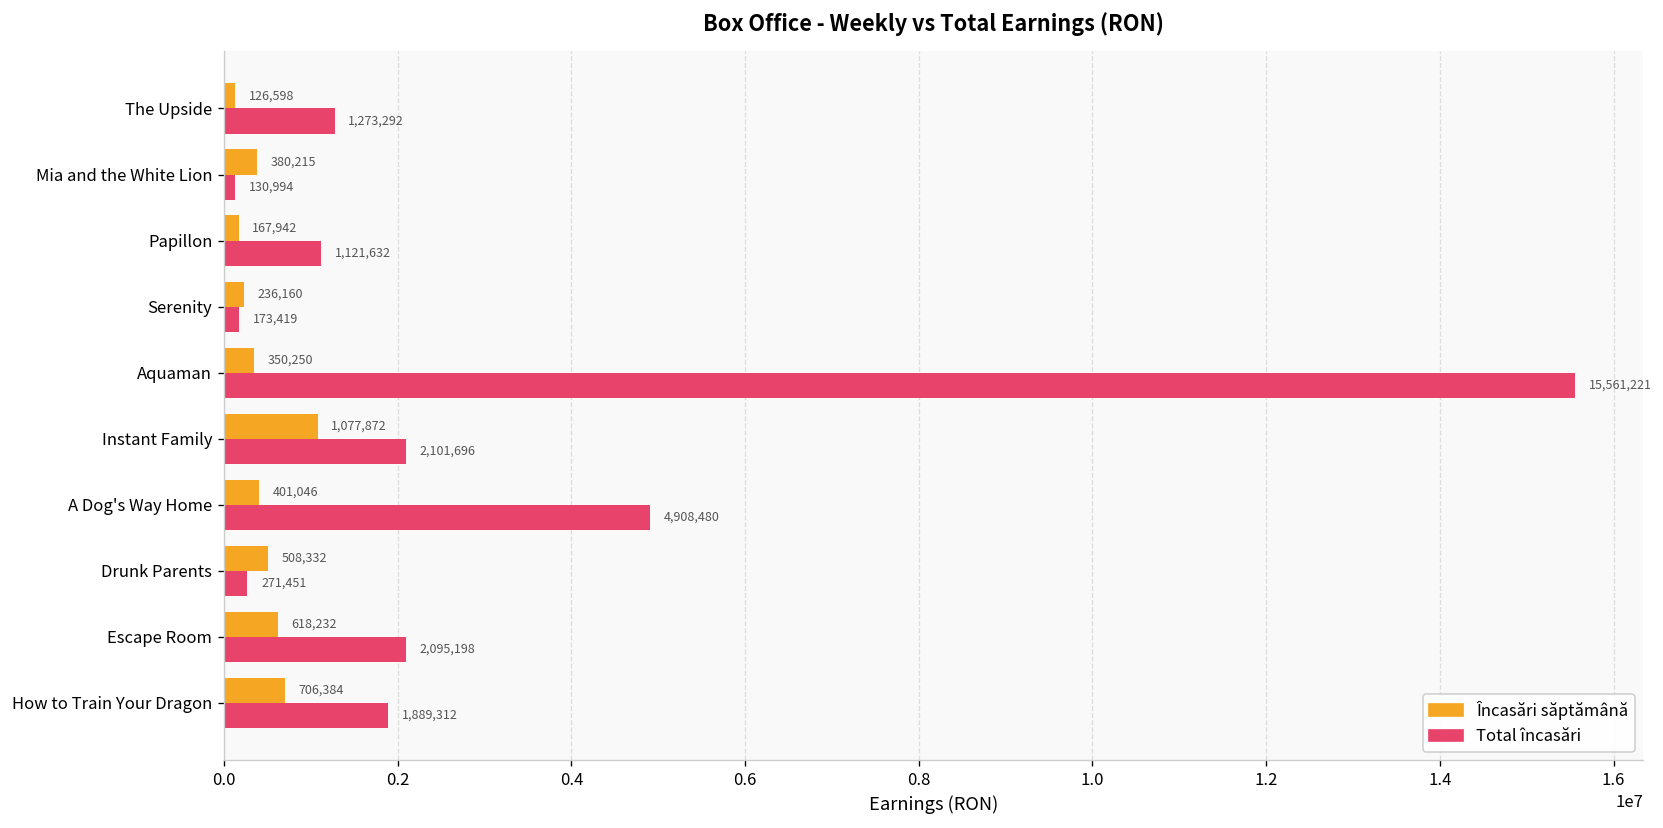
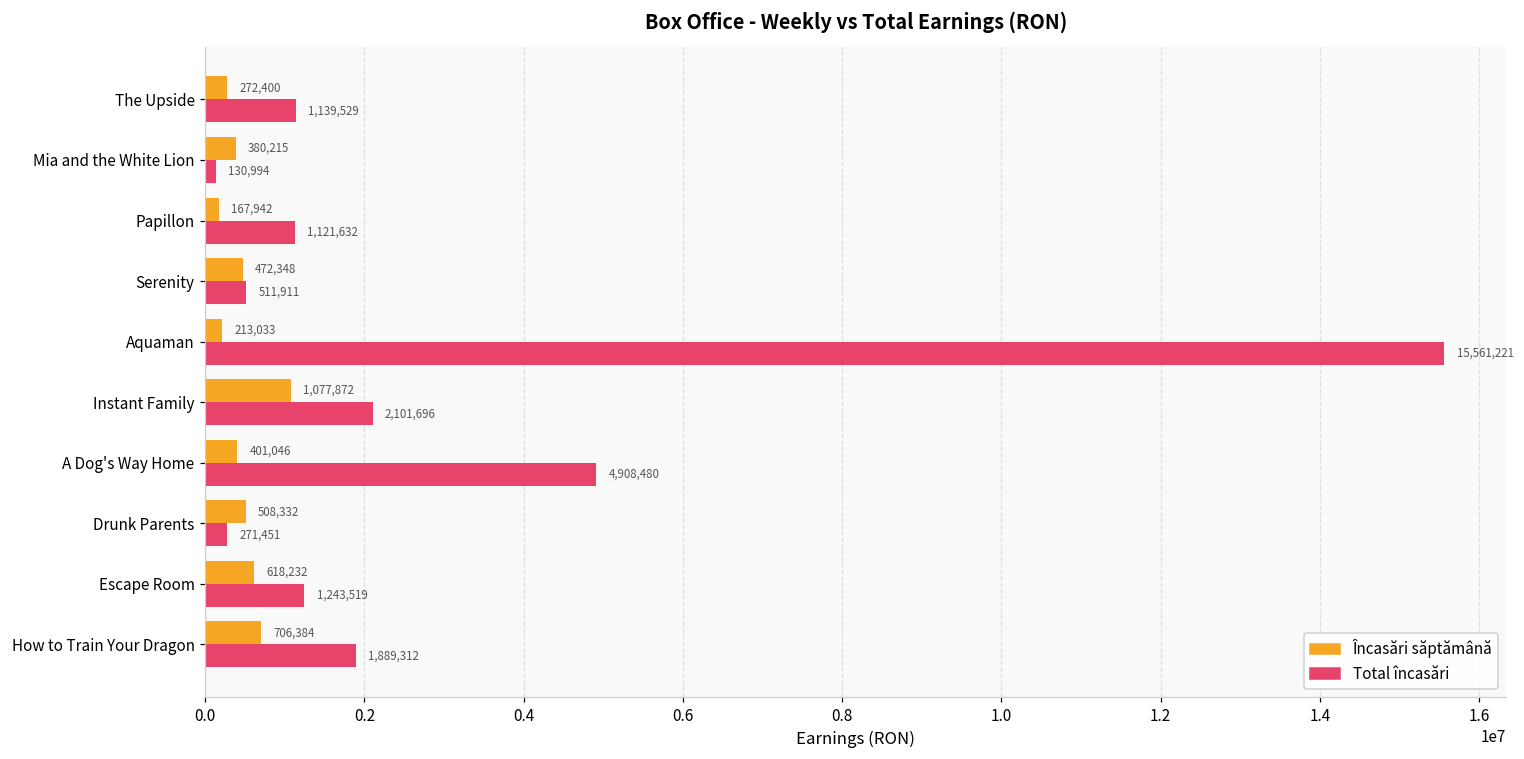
Încasări săptămână, The Upside: 126,598 -> 272,400
Total încasări, The Upside: 1,273,292 -> 1,139,529
Încasări săptămână, Serenity: 236,160 -> 472,348
Total încasări, Serenity: 173,419 -> 511,911
Încasări săptămână, Aquaman: 350,250 -> 213,033
Total încasări, Escape Room: 2,095,198 -> 1,243,519
